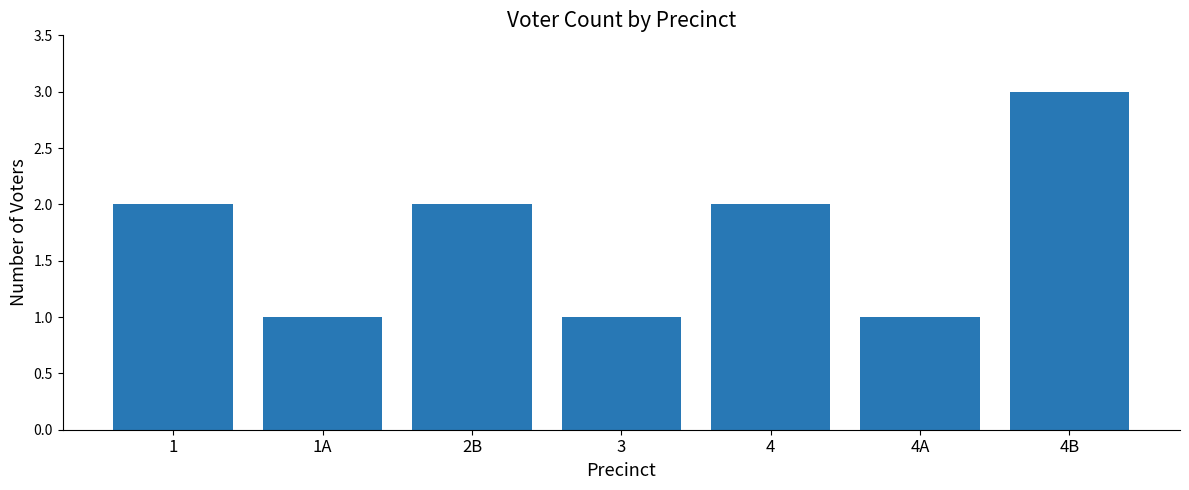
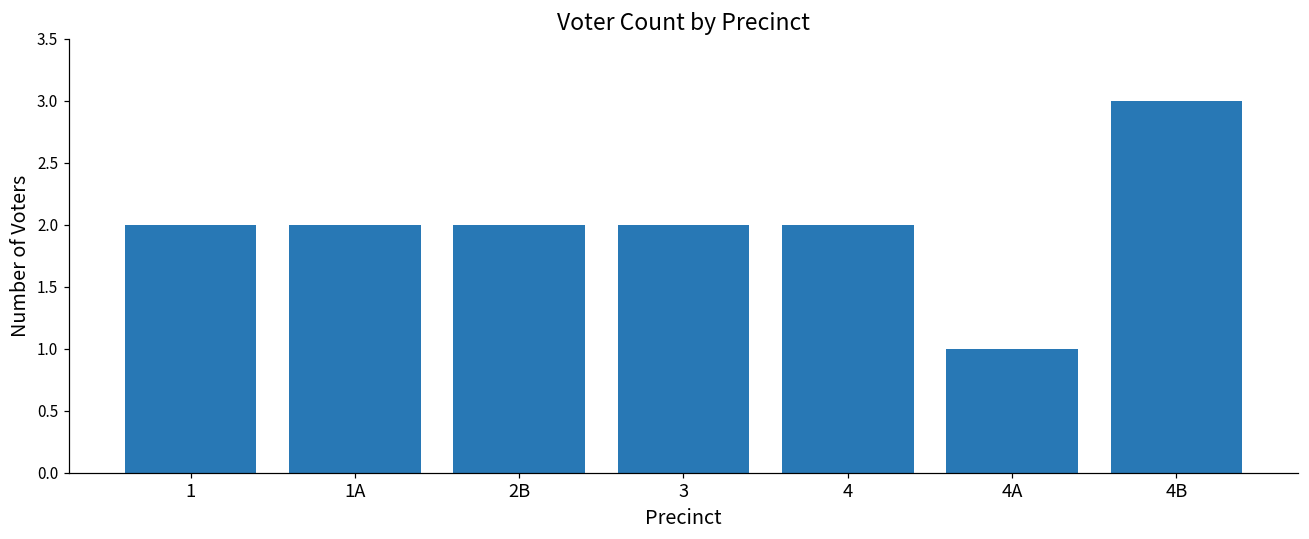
1A: 1 -> 2
3: 1 -> 2
